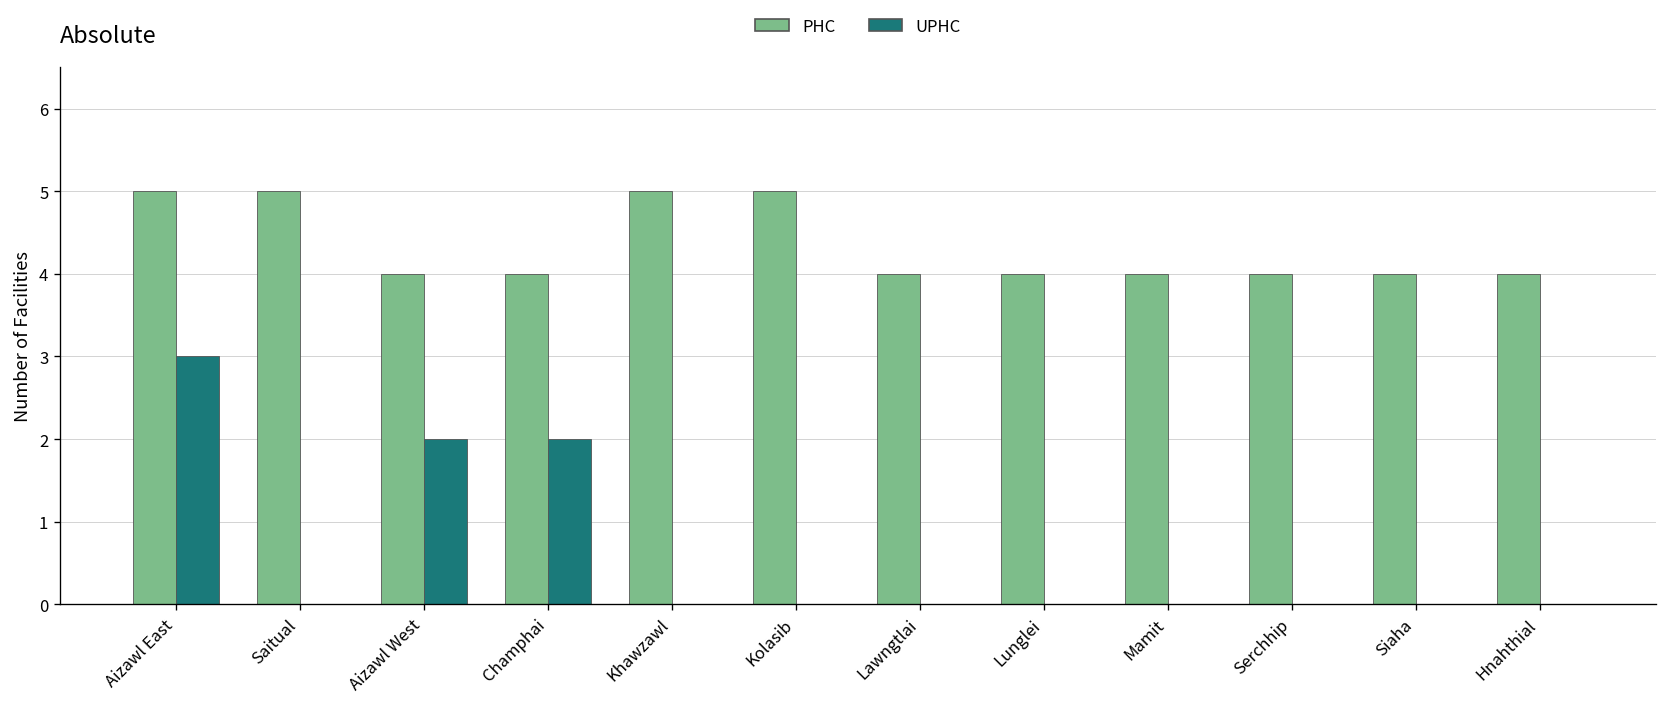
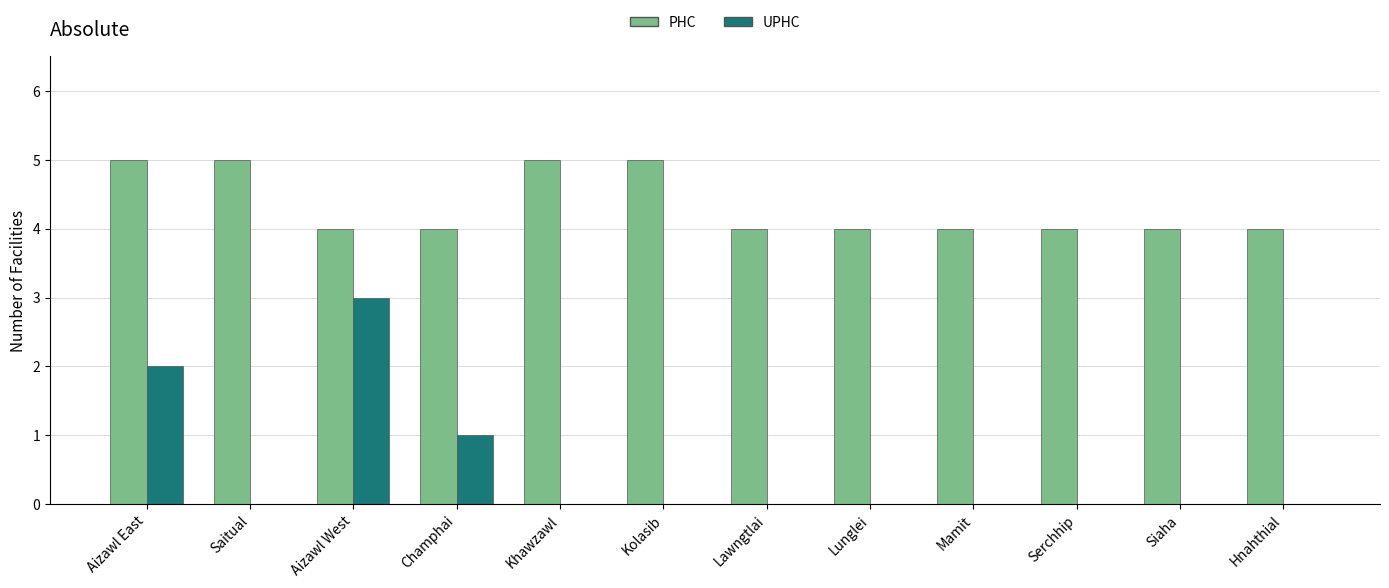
UPHC, Aizawl East: 3 -> 2
UPHC, Aizawl West: 2 -> 3
UPHC, Champhai: 2 -> 1
